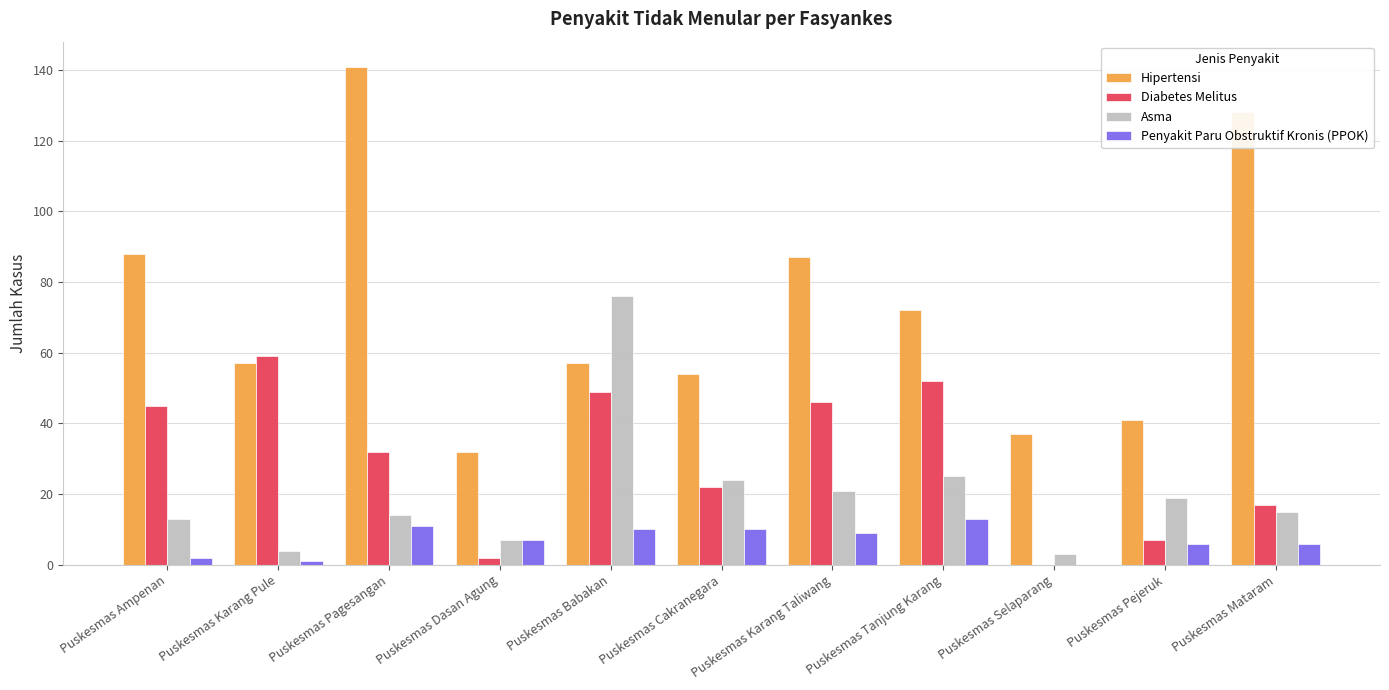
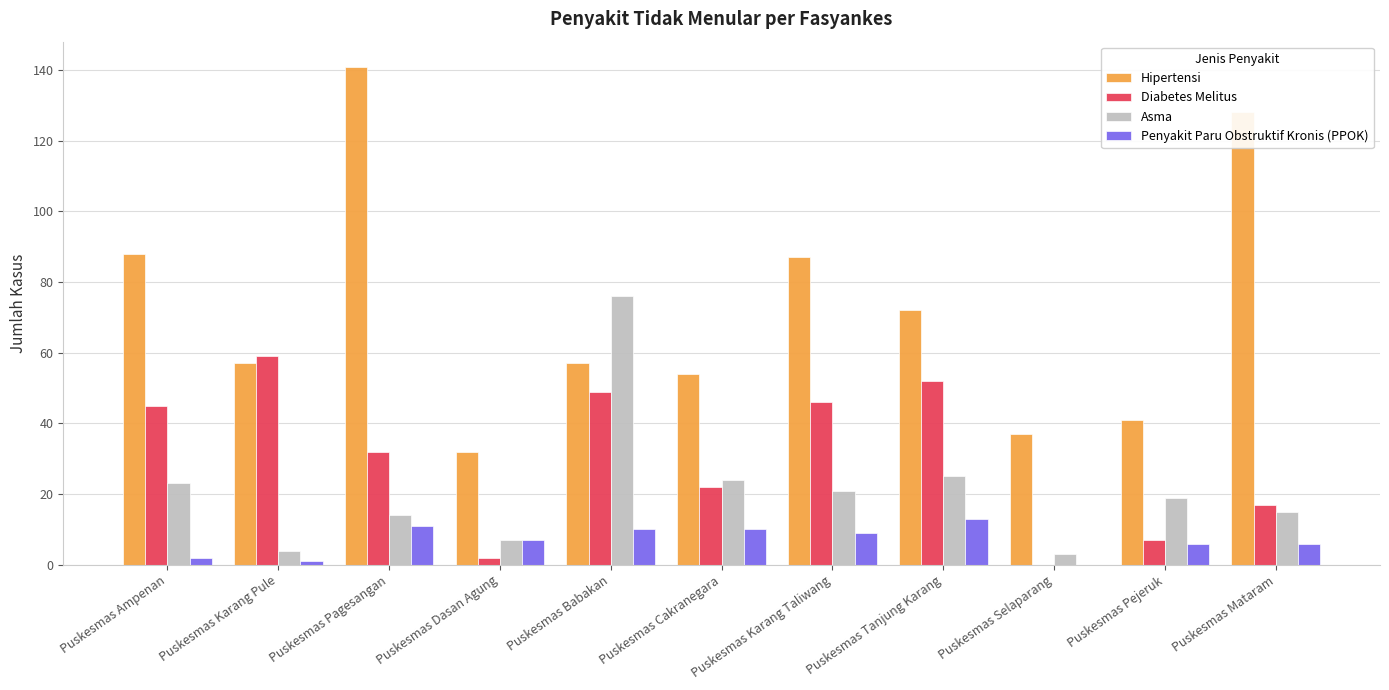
Asma, Puskesmas Ampenan: 13 -> 23
